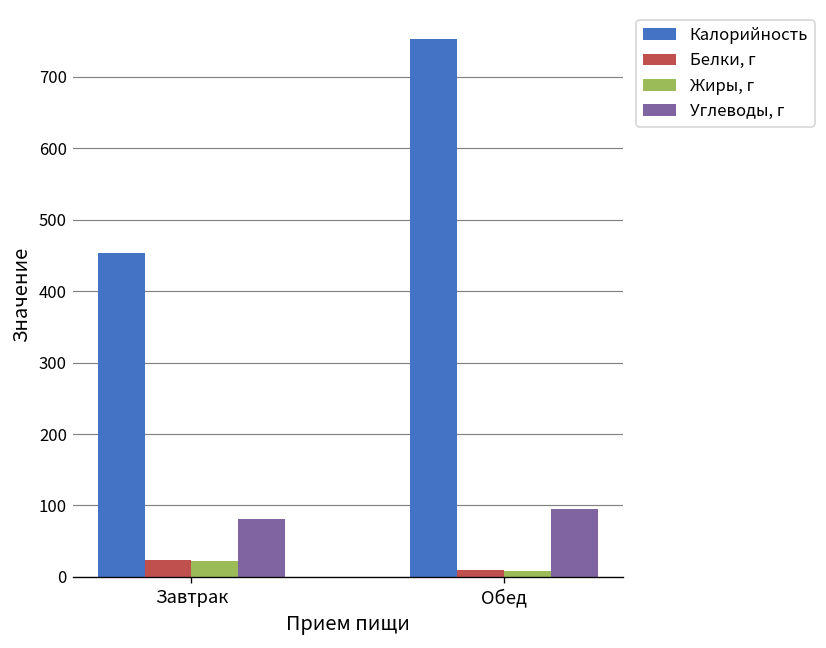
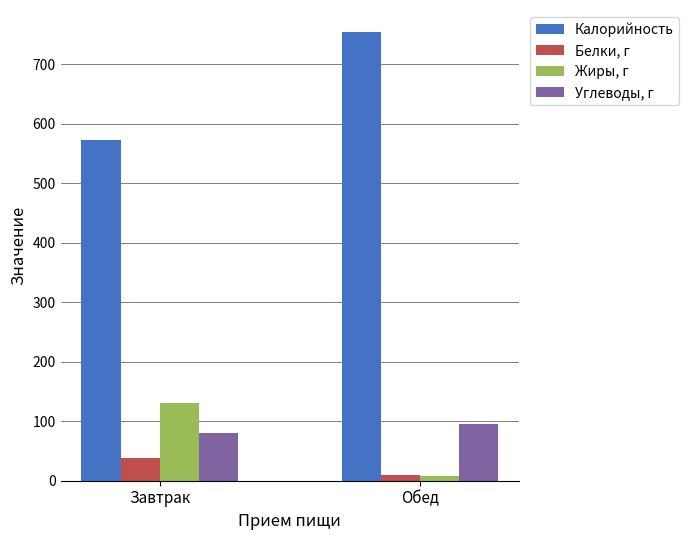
Калорийность, Завтрак: 450 -> 570
Белки, г, Завтрак: 20 -> 40
Жиры, г, Завтрак: 20 -> 130
